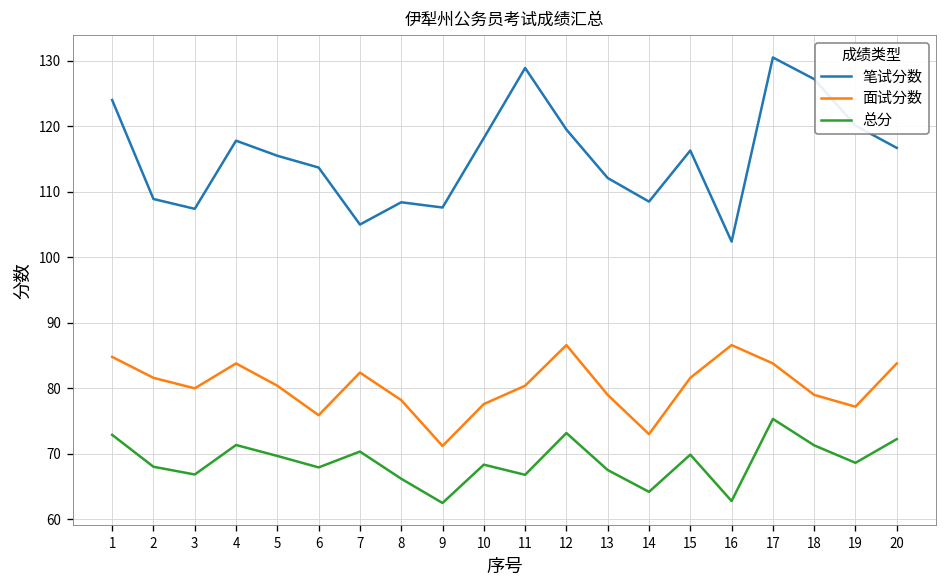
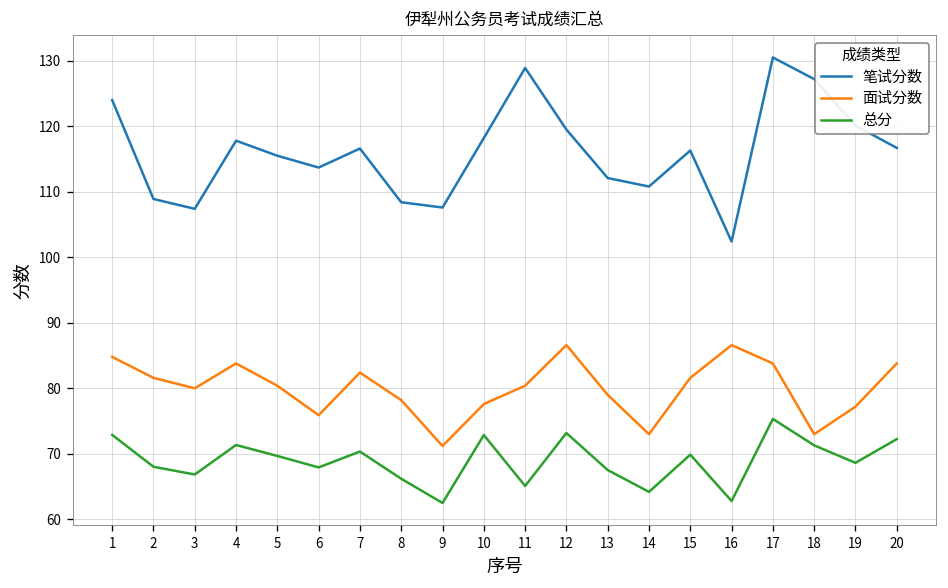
笔试分数, 7: 105 -> 117
总分, 10: 68 -> 73
总分, 11: 67 -> 65
笔试分数, 14: 109 -> 111
面试分数, 18: 79 -> 73
